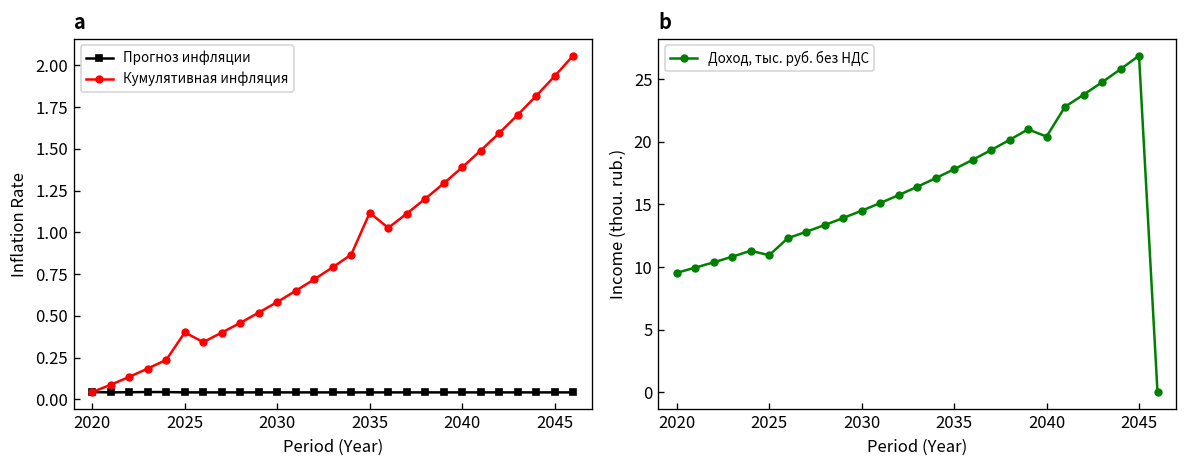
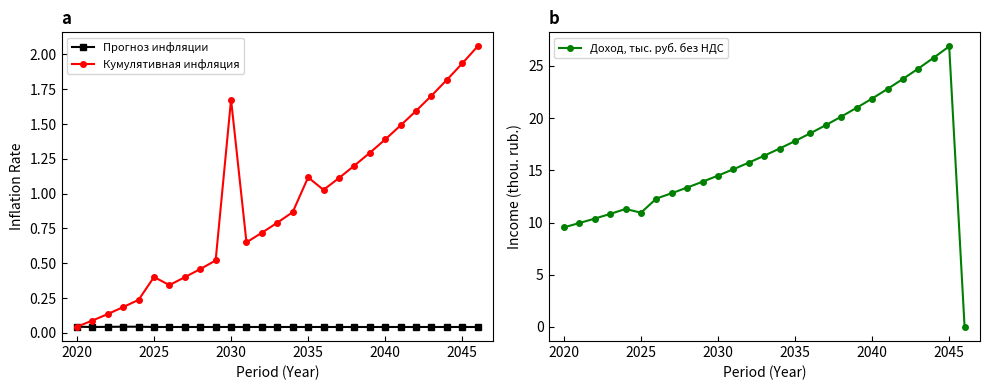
a, Кумулятивная инфляция, 2030: 0.58 -> 1.68
b, 2040: 20.4 -> 21.9
